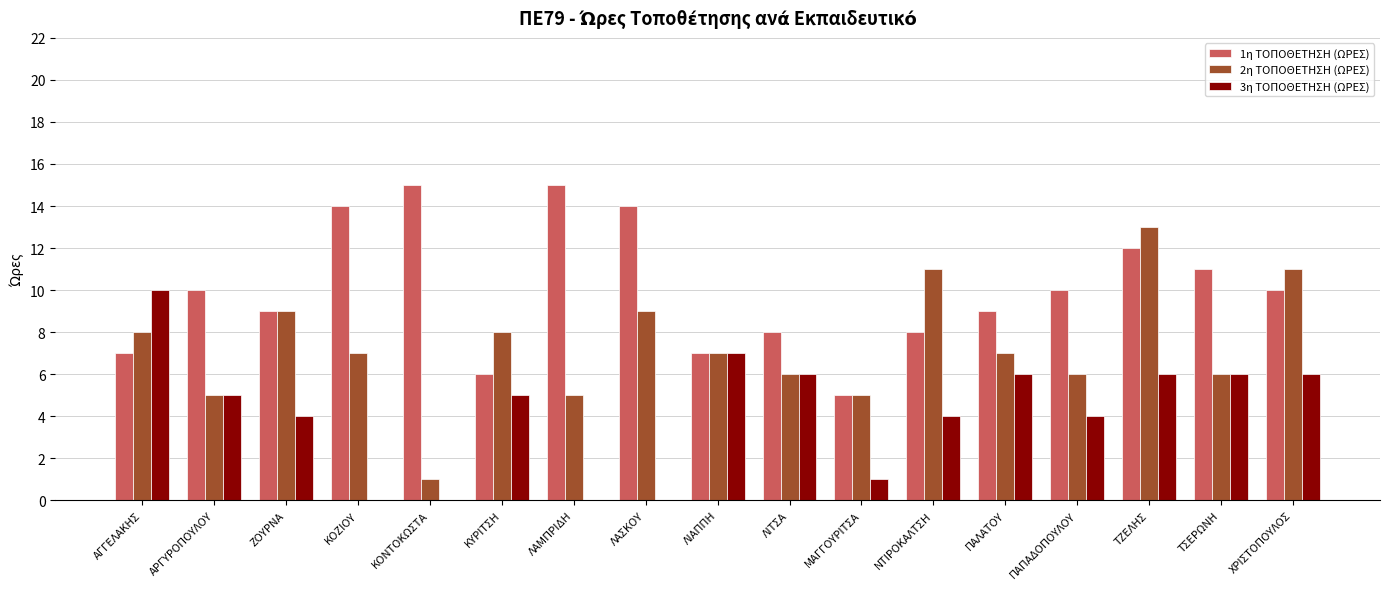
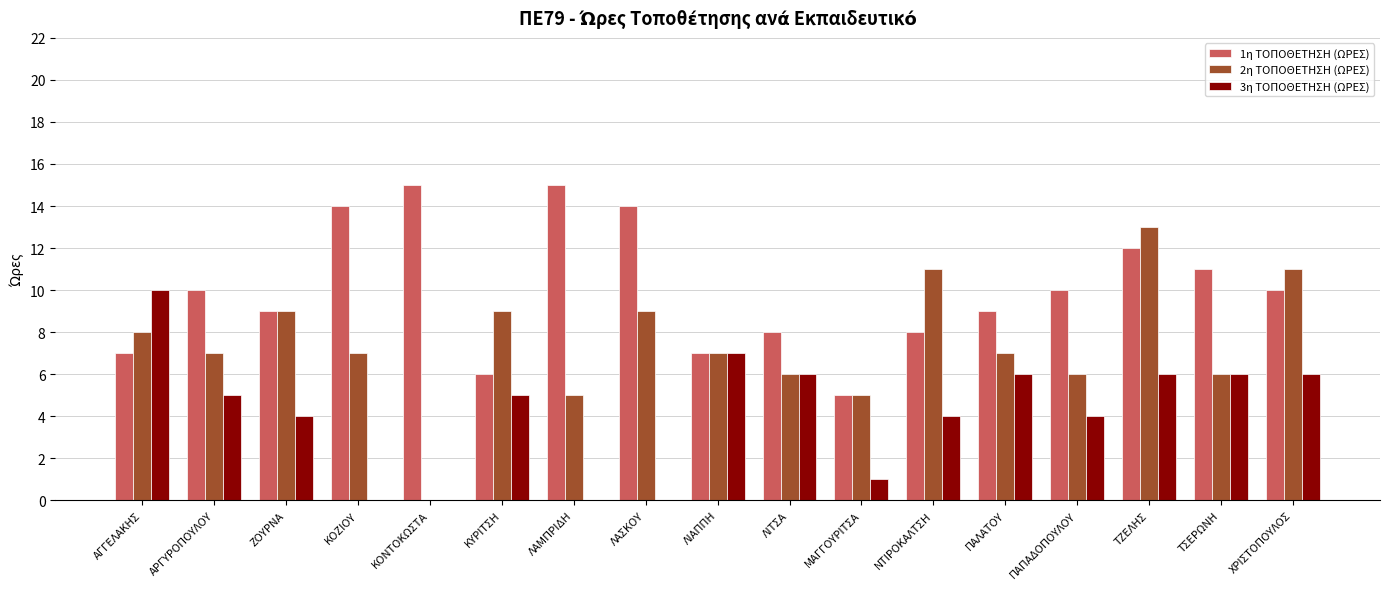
2η ΤΟΠΟΘΕΤΗΣΗ (ΩΡΕΣ), ΑΡΓΥΡΟΠΟΥΛΟΥ: 5 -> 7
2η ΤΟΠΟΘΕΤΗΣΗ (ΩΡΕΣ), ΚΟΝΤΟΚΩΣΤΑ: 1 -> 0
2η ΤΟΠΟΘΕΤΗΣΗ (ΩΡΕΣ), ΚΥΡΙΤΣΗ: 8 -> 9
